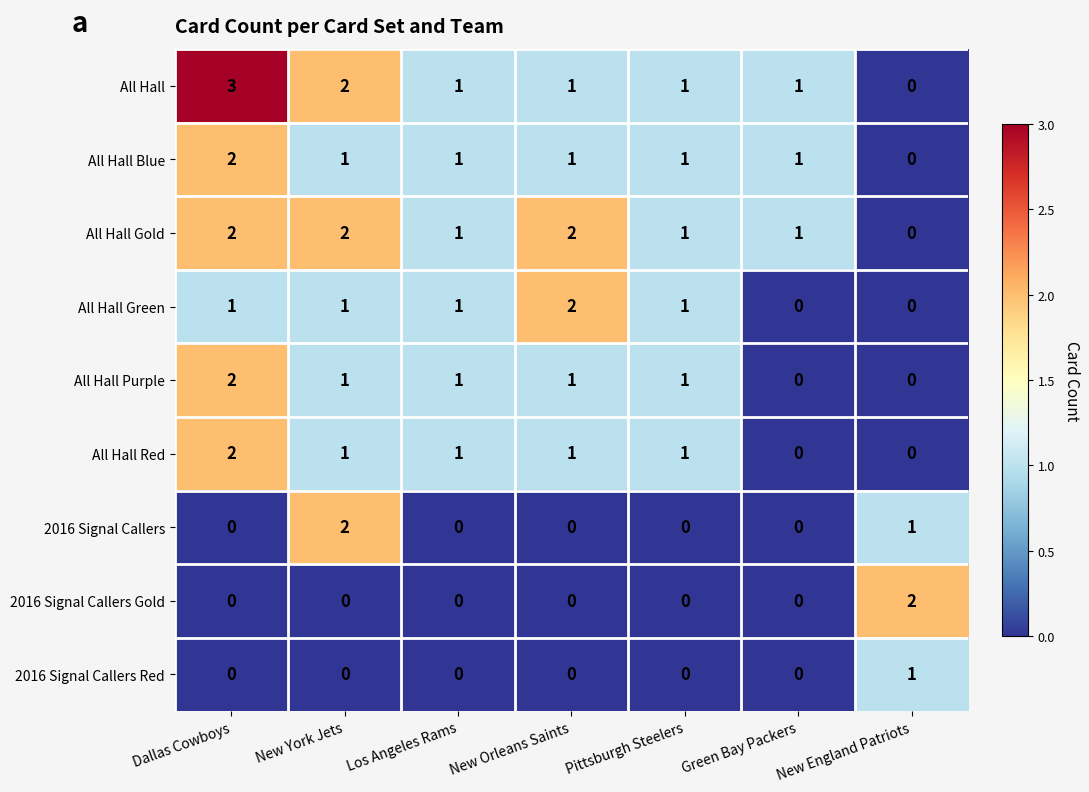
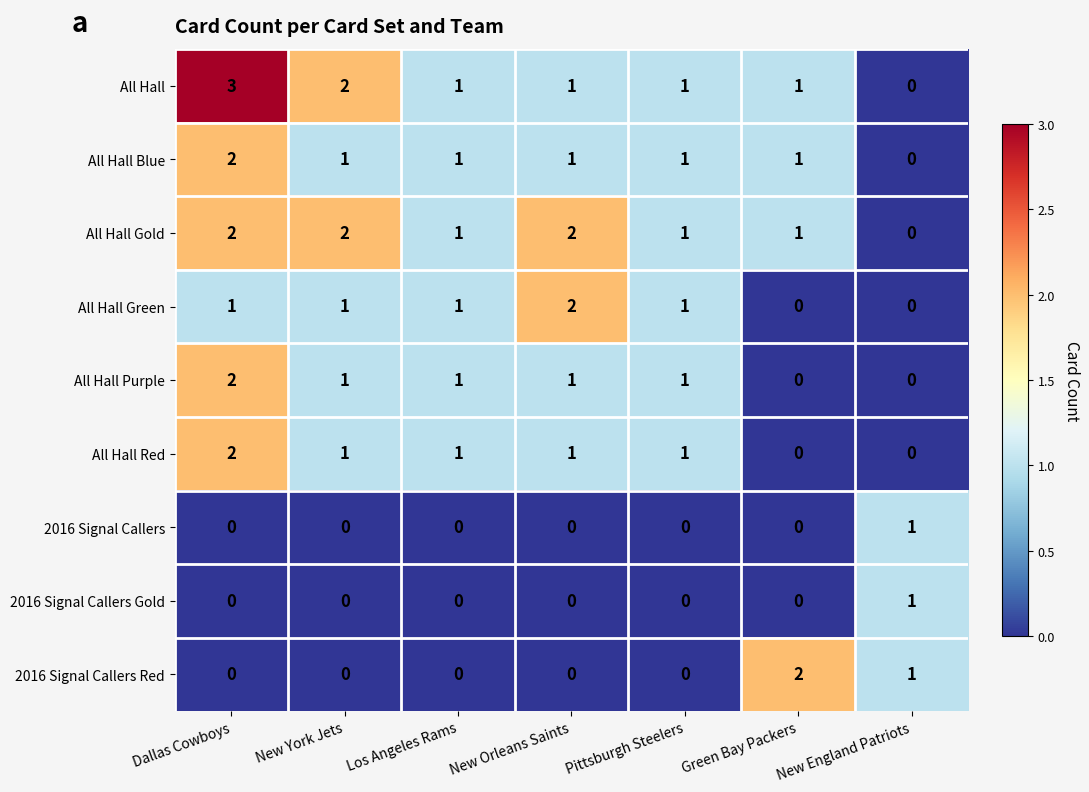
2016 Signal Callers, New York Jets: 2 -> 0
2016 Signal Callers Gold, New England Patriots: 2 -> 1
2016 Signal Callers Red, Green Bay Packers: 0 -> 2
